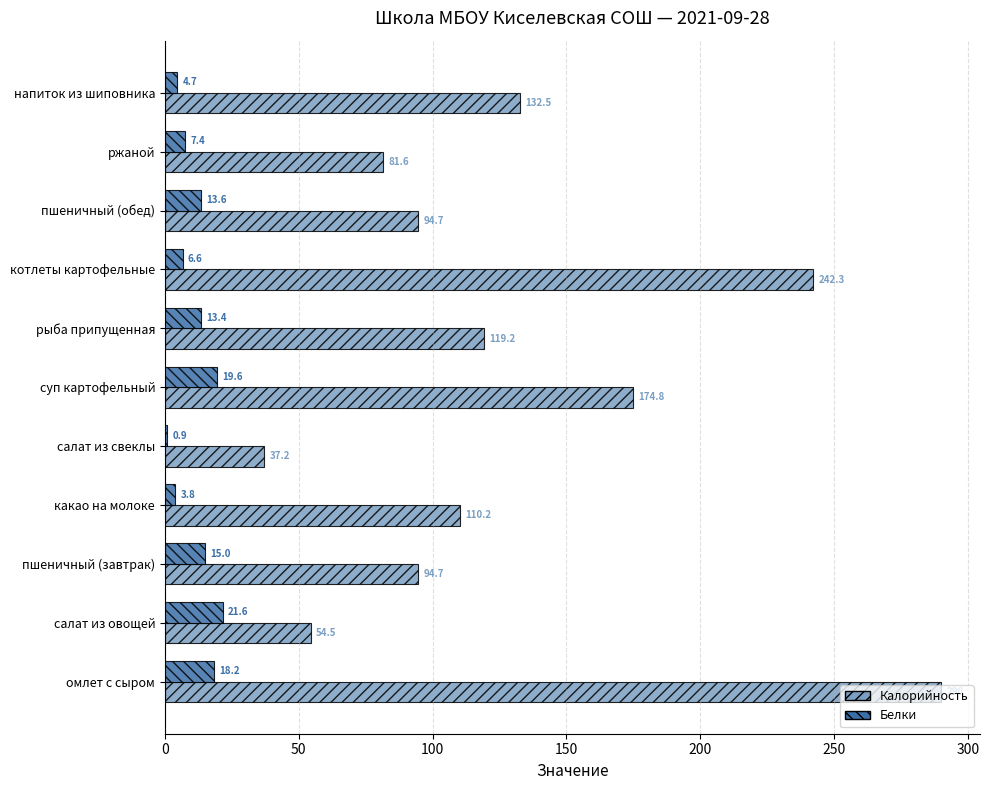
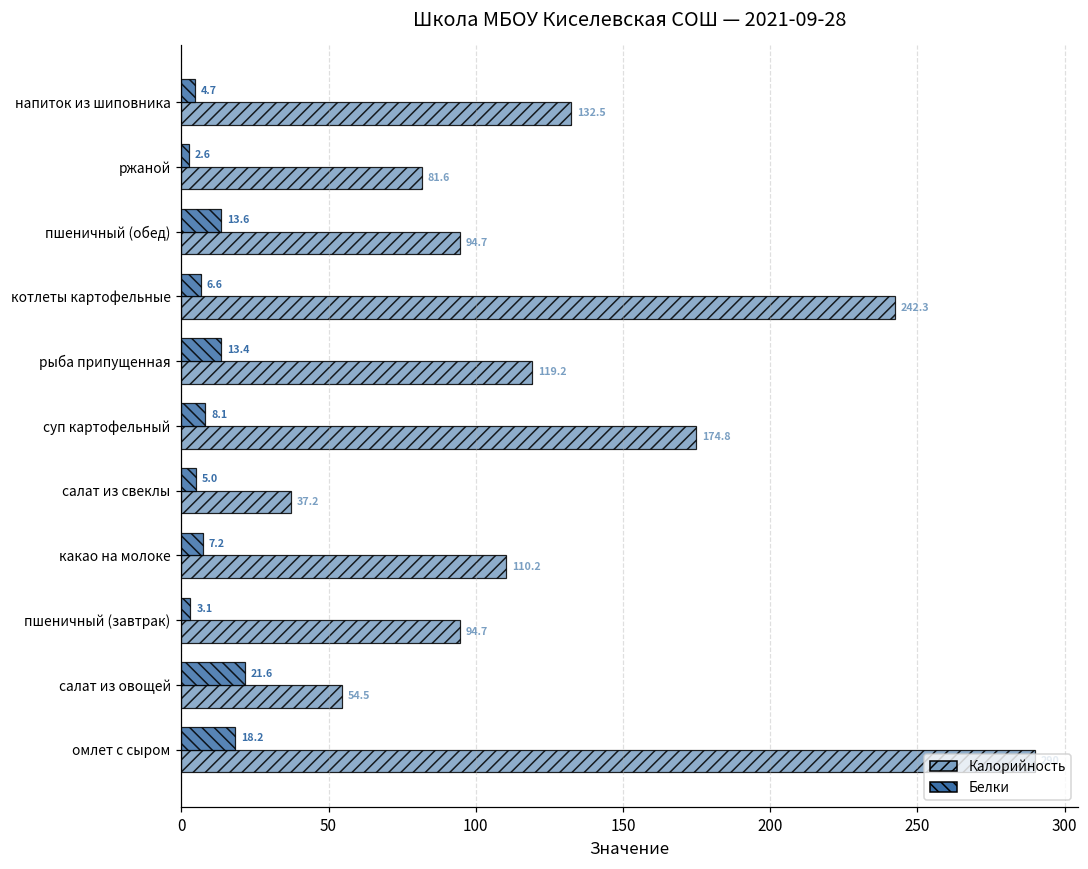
Белки, ржаной: 7.4 -> 2.6
Белки, суп картофельный: 19.6 -> 8.1
Белки, салат из свеклы: 0.9 -> 5.0
Белки, какао на молоке: 3.8 -> 7.2
Белки, пшеничный (завтрак): 15.0 -> 3.1
